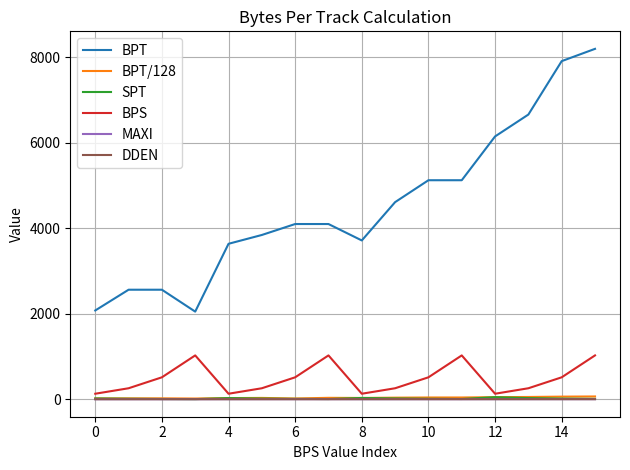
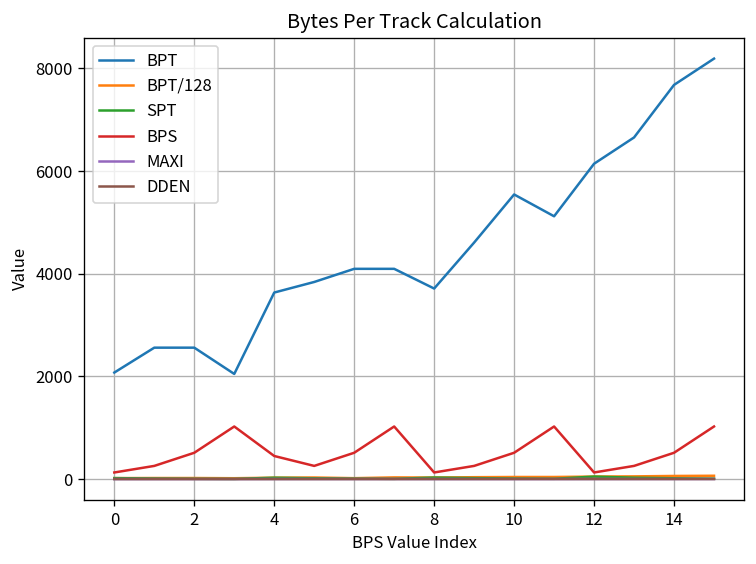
BPS, 4: 100 -> 400
BPT, 10: 5100 -> 5500
BPT, 14: 7900 -> 7700
